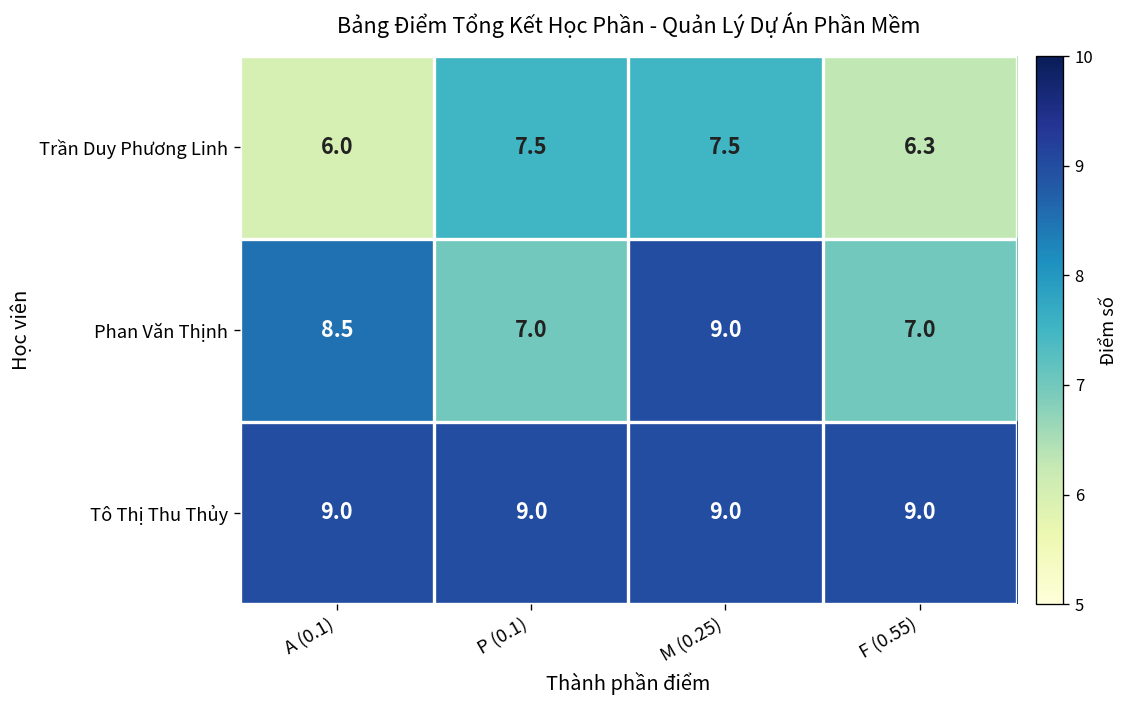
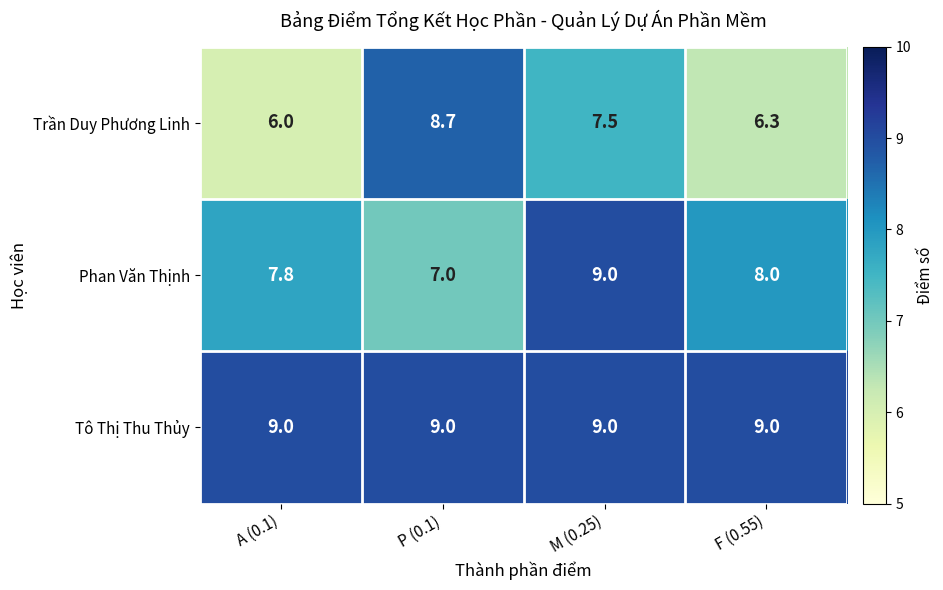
Trần Duy Phương Linh, P (0.1): 7.5 -> 8.7
Phan Văn Thịnh, A (0.1): 8.5 -> 7.8
Phan Văn Thịnh, F (0.55): 7.0 -> 8.0
